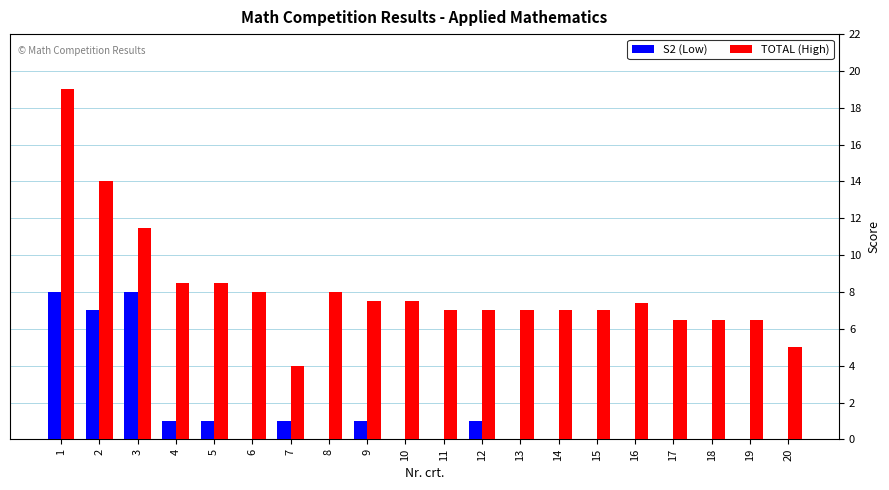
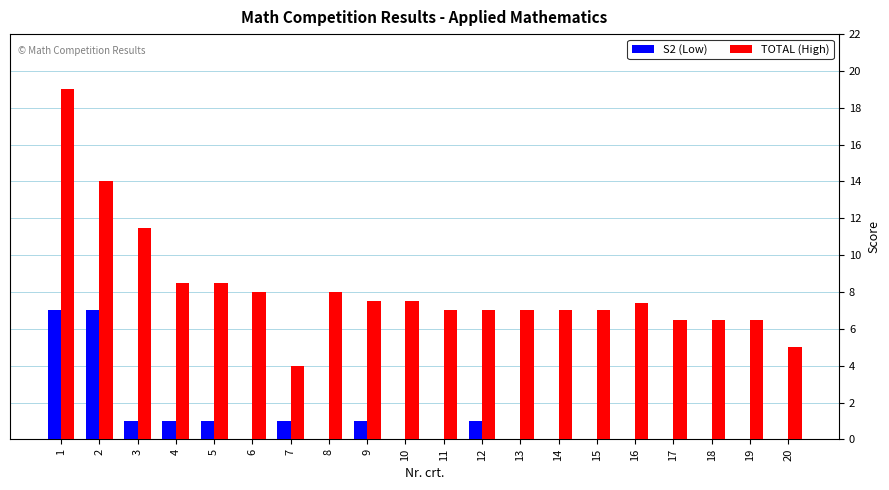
S2 (Low), 1: 8 -> 7
S2 (Low), 3: 8 -> 1
